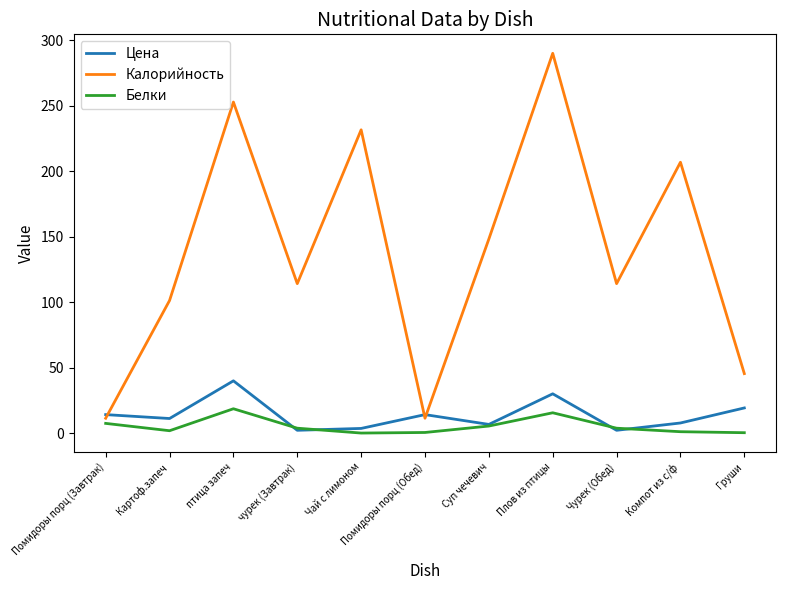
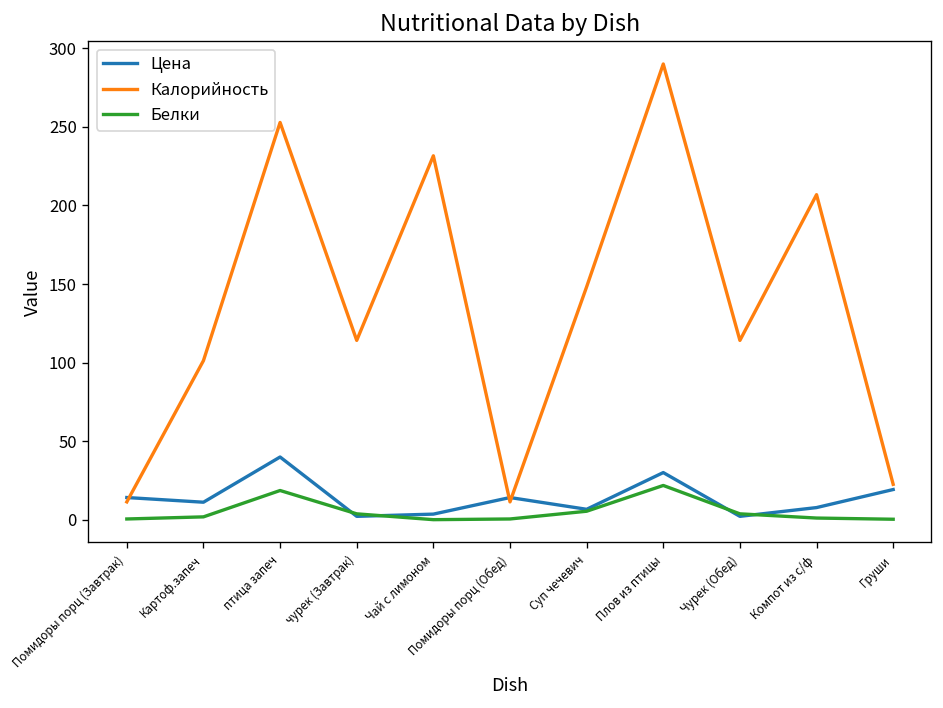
Белки, Помидоры порц (Завтрак): 8 -> 1
Белки, Плов из птицы: 16 -> 22
Калорийность, Груши: 46 -> 23
